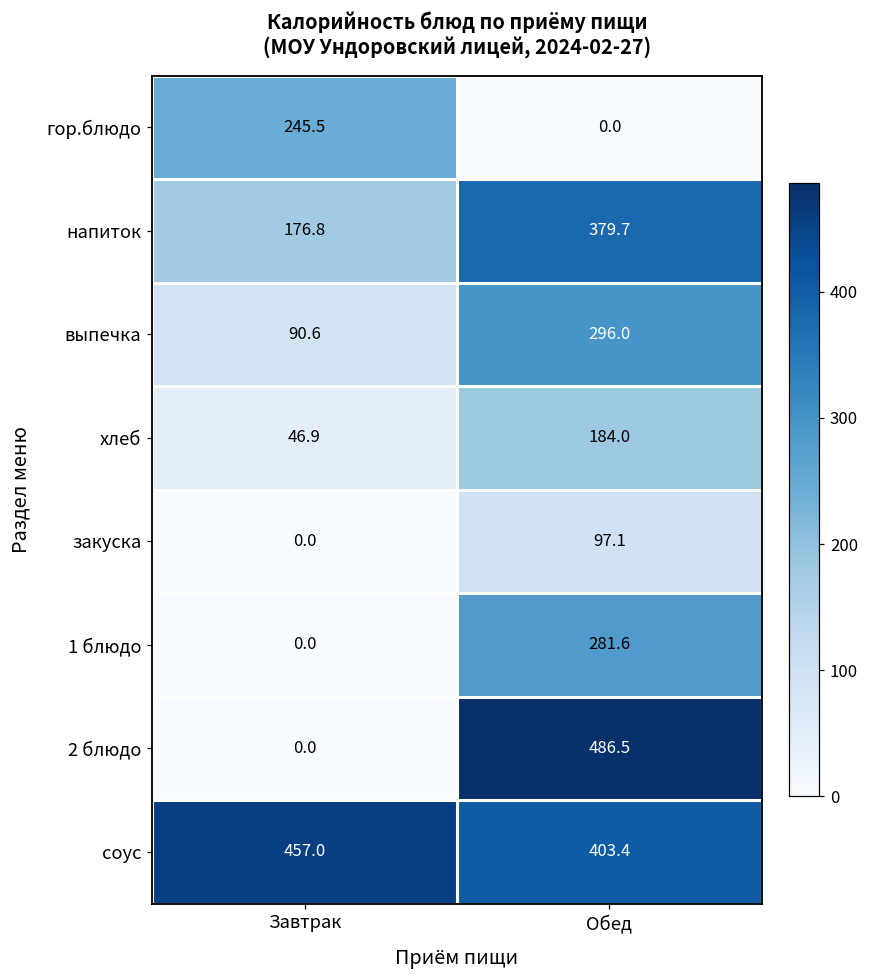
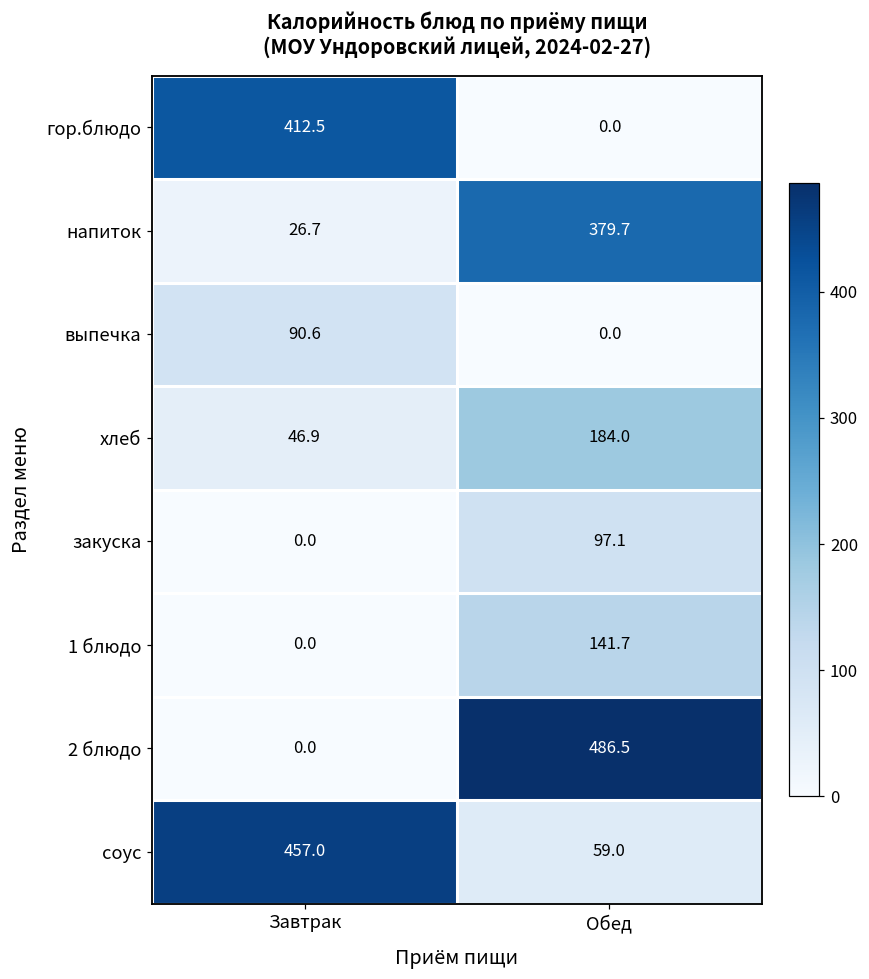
гор.блюдо, Завтрак: 245.5 -> 412.5
напиток, Завтрак: 176.8 -> 26.7
выпечка, Обед: 296.0 -> 0.0
1 блюдо, Обед: 281.6 -> 141.7
соус, Обед: 403.4 -> 59.0
